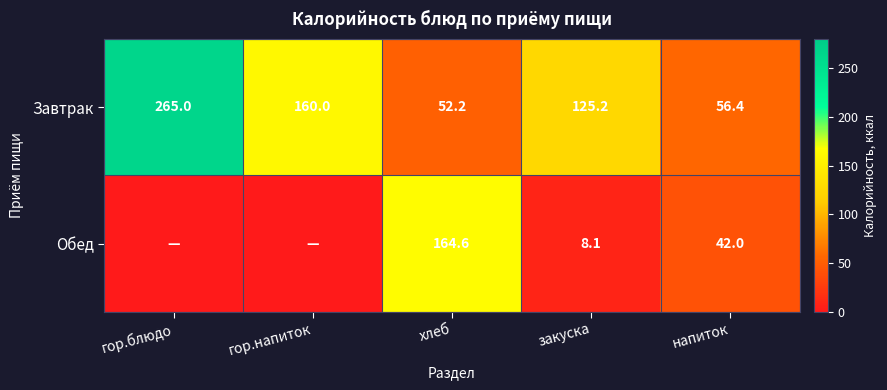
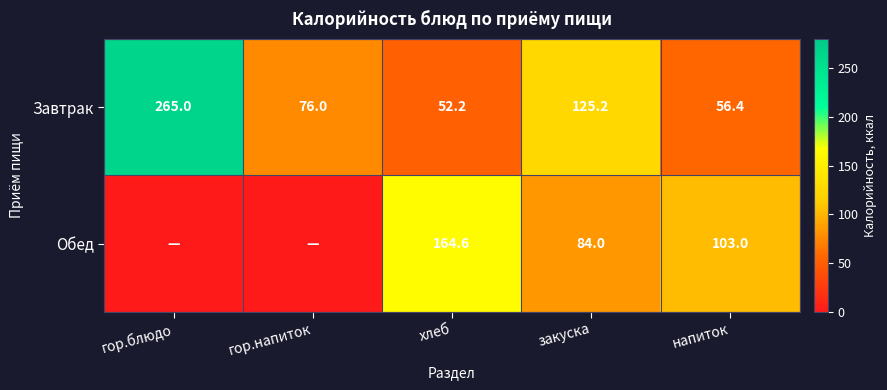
Завтрак, гор.напиток: 160.0 -> 76.0
Обед, закуска: 8.1 -> 84.0
Обед, напиток: 42.0 -> 103.0
